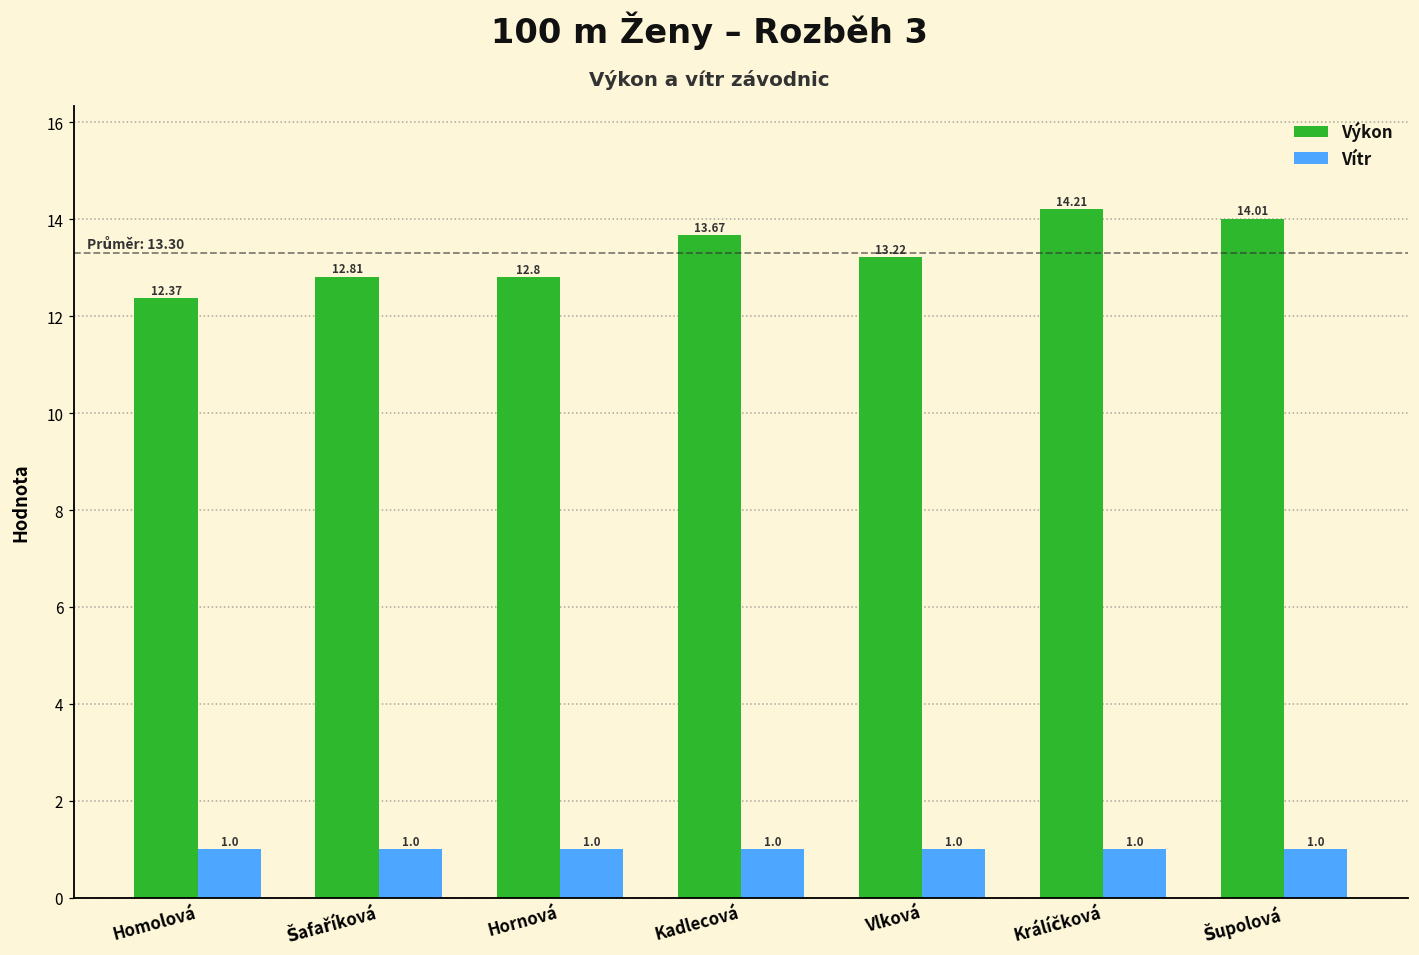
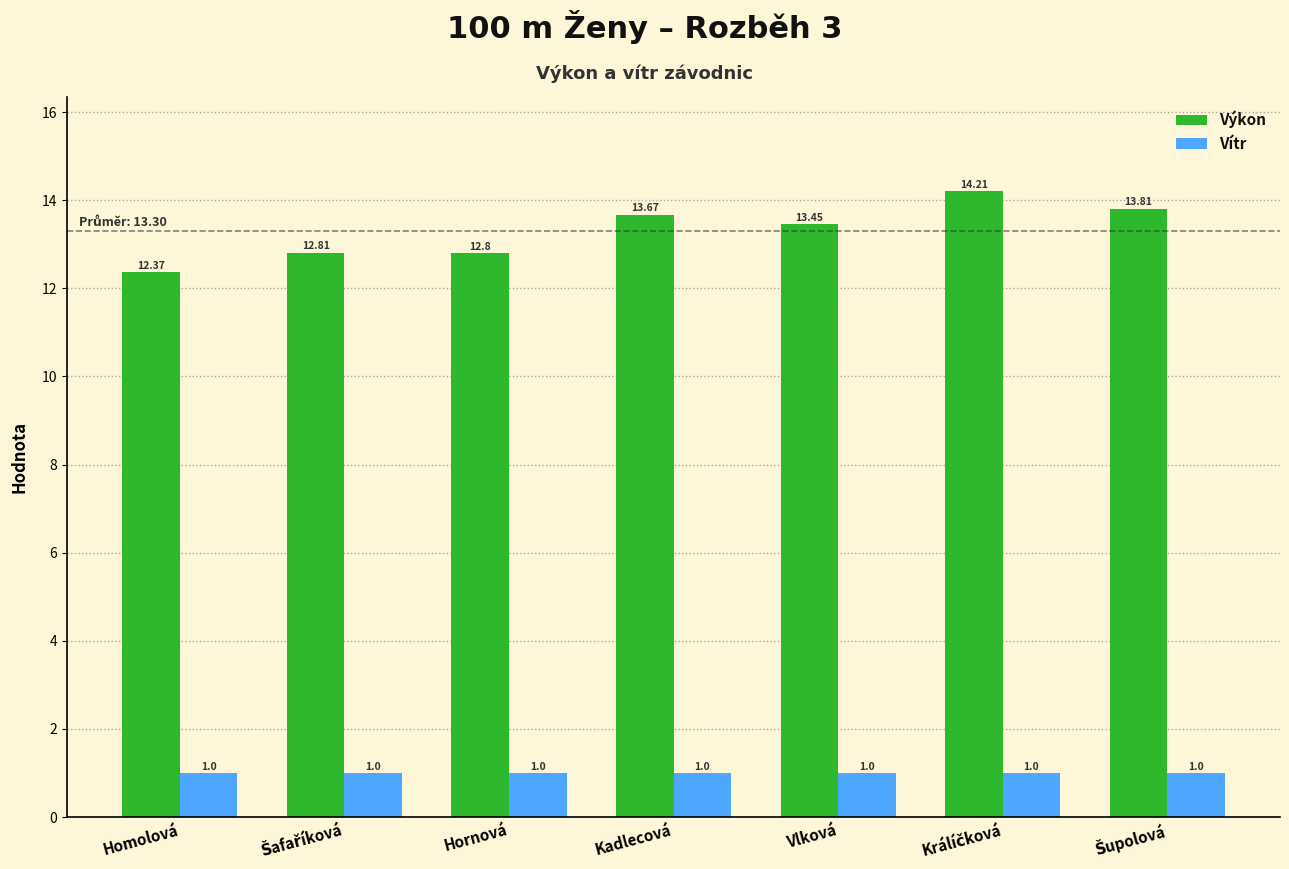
Výkon, Vlková: 13.22 -> 13.45
Výkon, Šupolová: 14.01 -> 13.81
